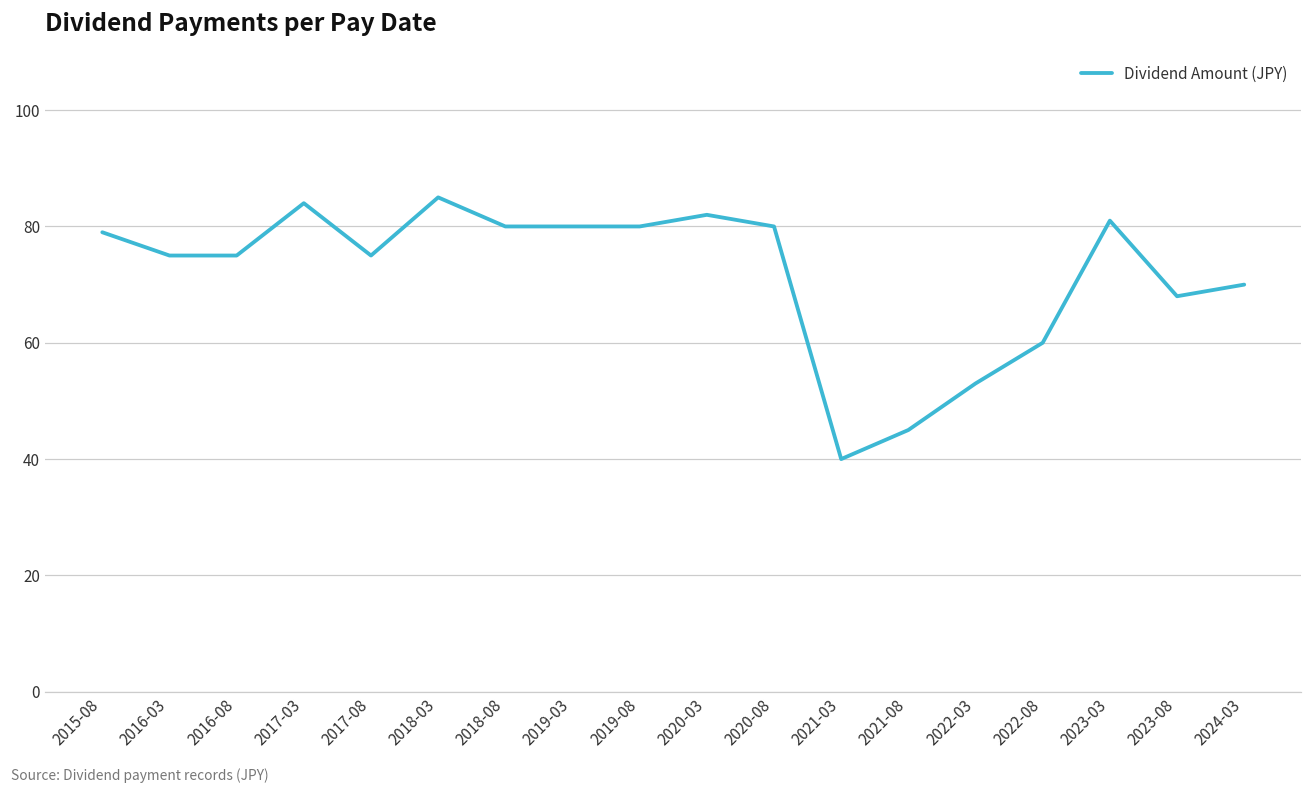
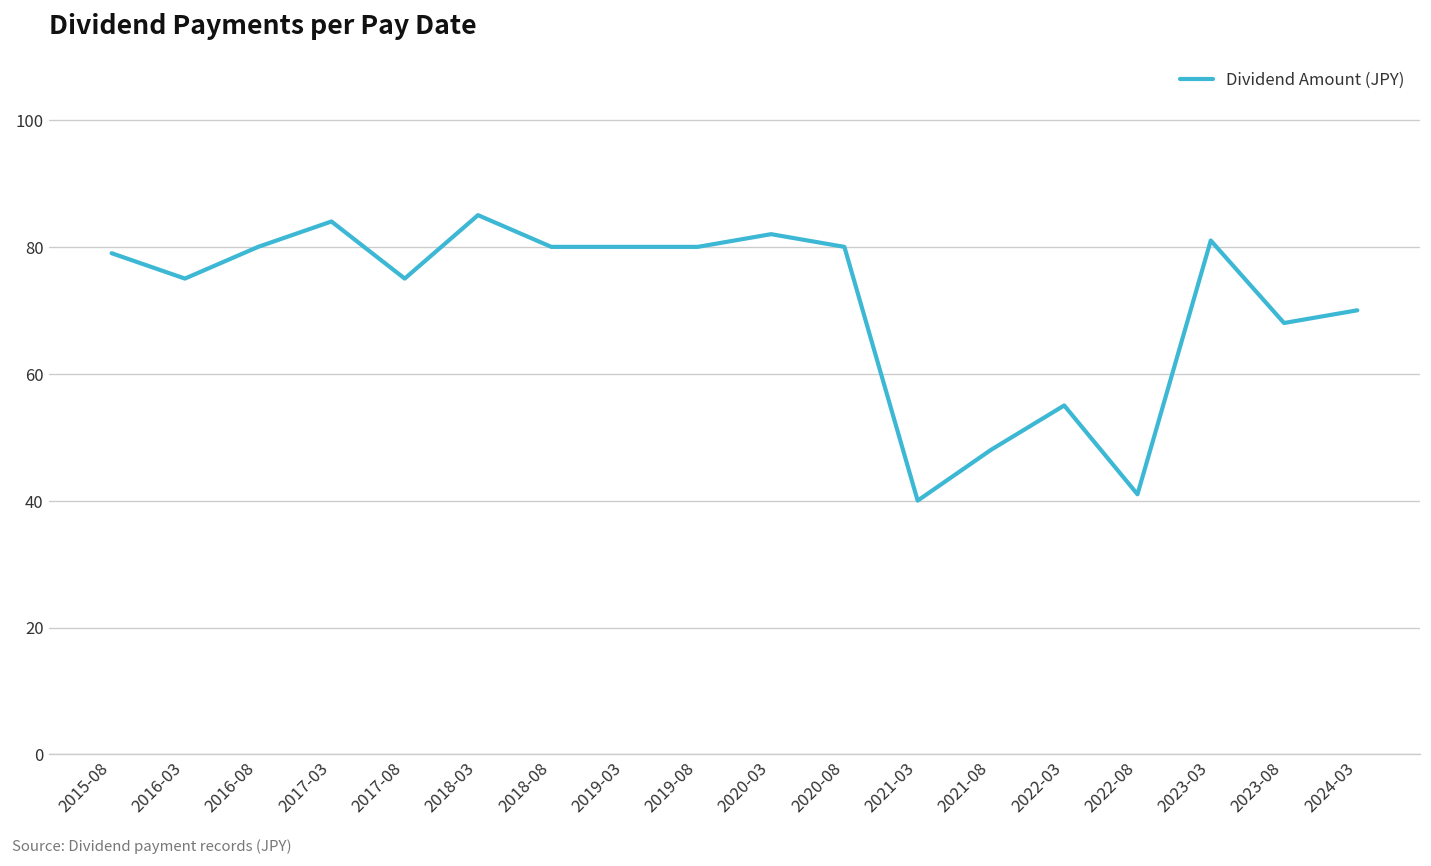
2016-08: 75 -> 80
2021-08: 45 -> 48
2022-03: 53 -> 55
2022-08: 60 -> 41
